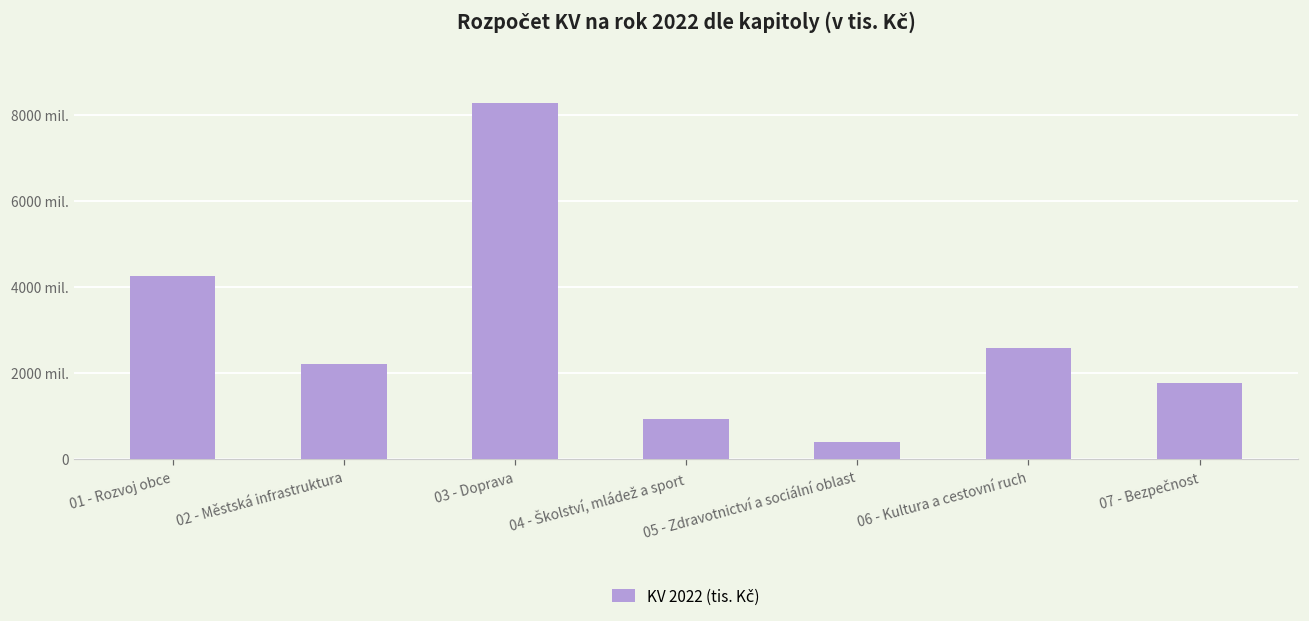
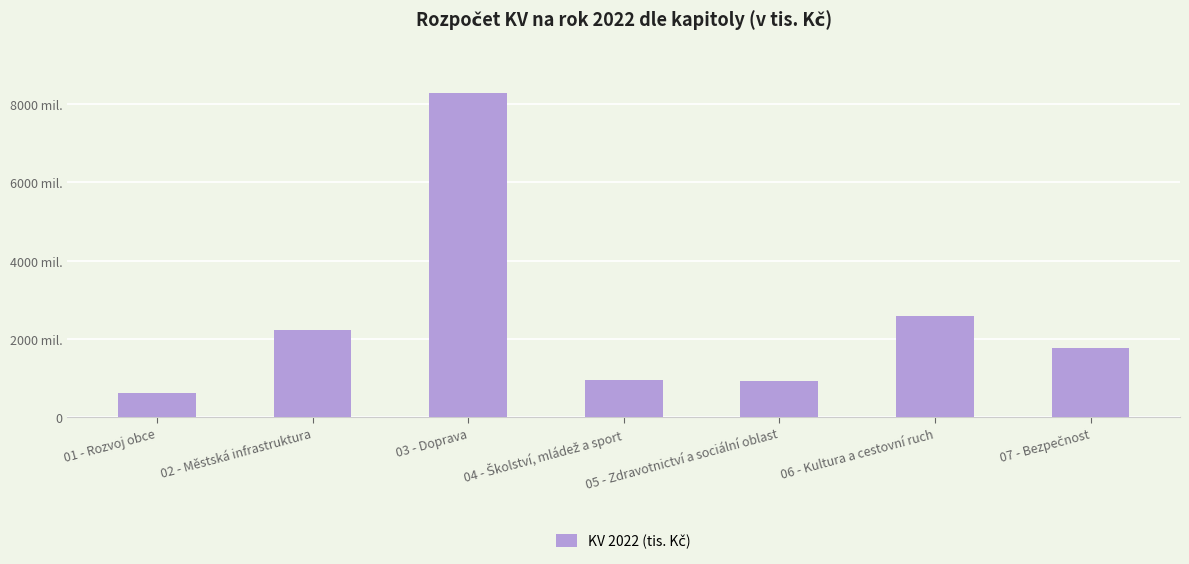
01 - Rozvoj obce: 4300 mil. -> 600 mil.
05 - Zdravotnictví a sociální oblast: 400 mil. -> 900 mil.
